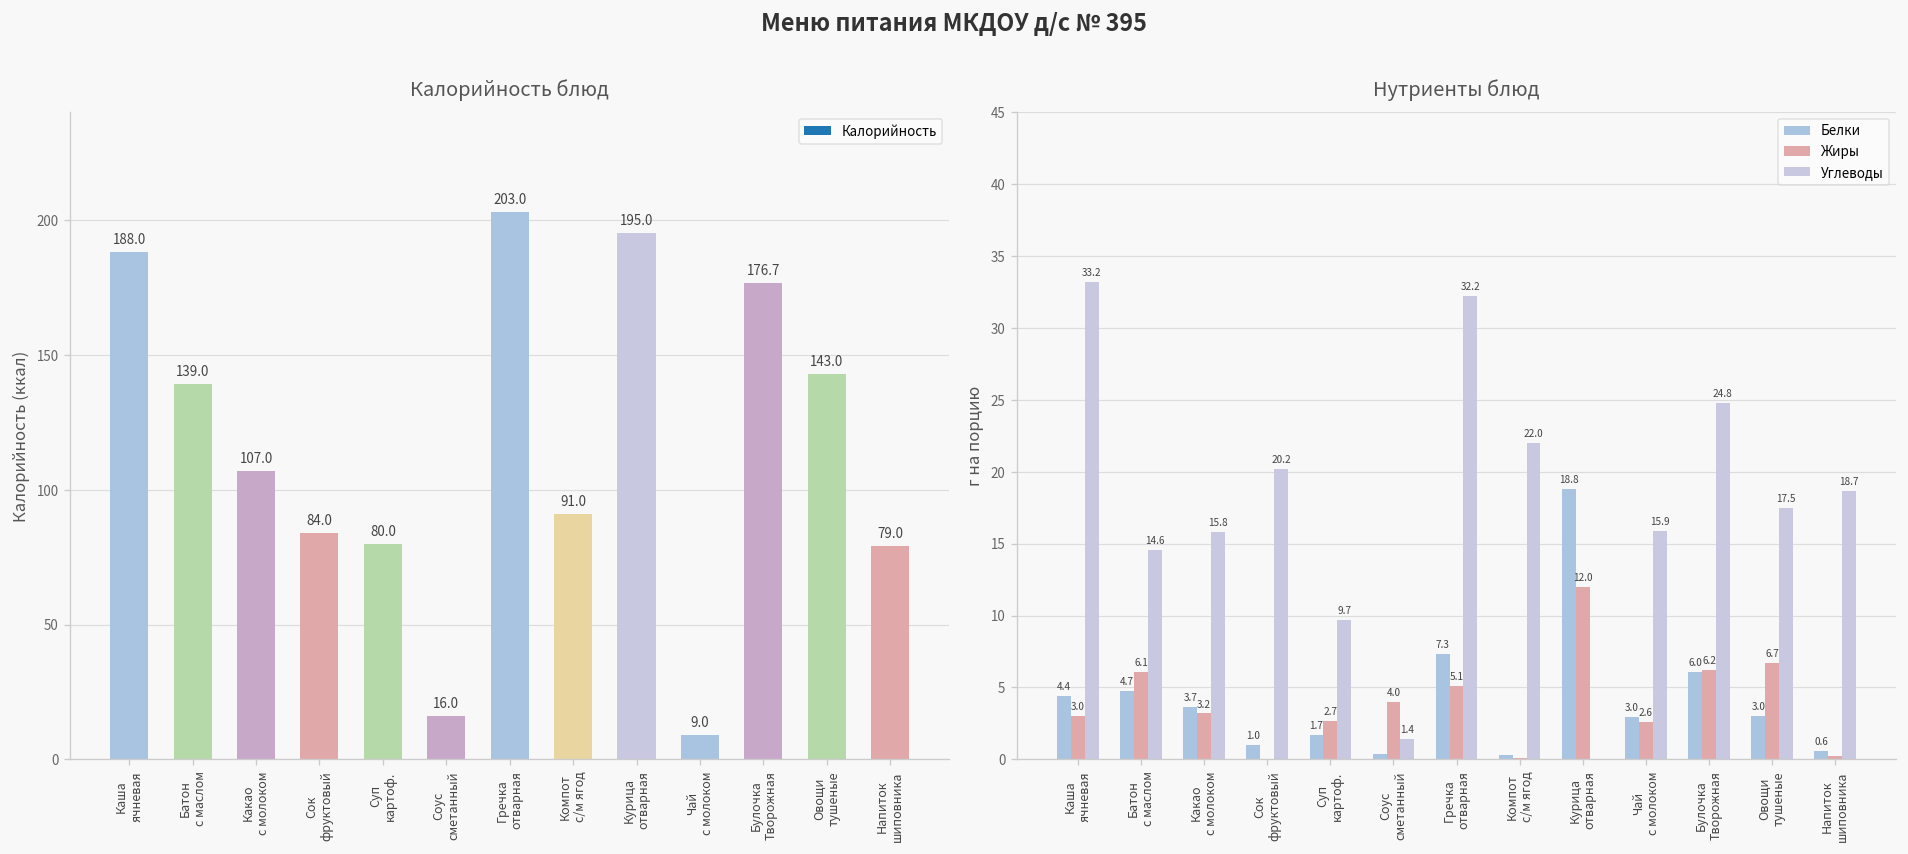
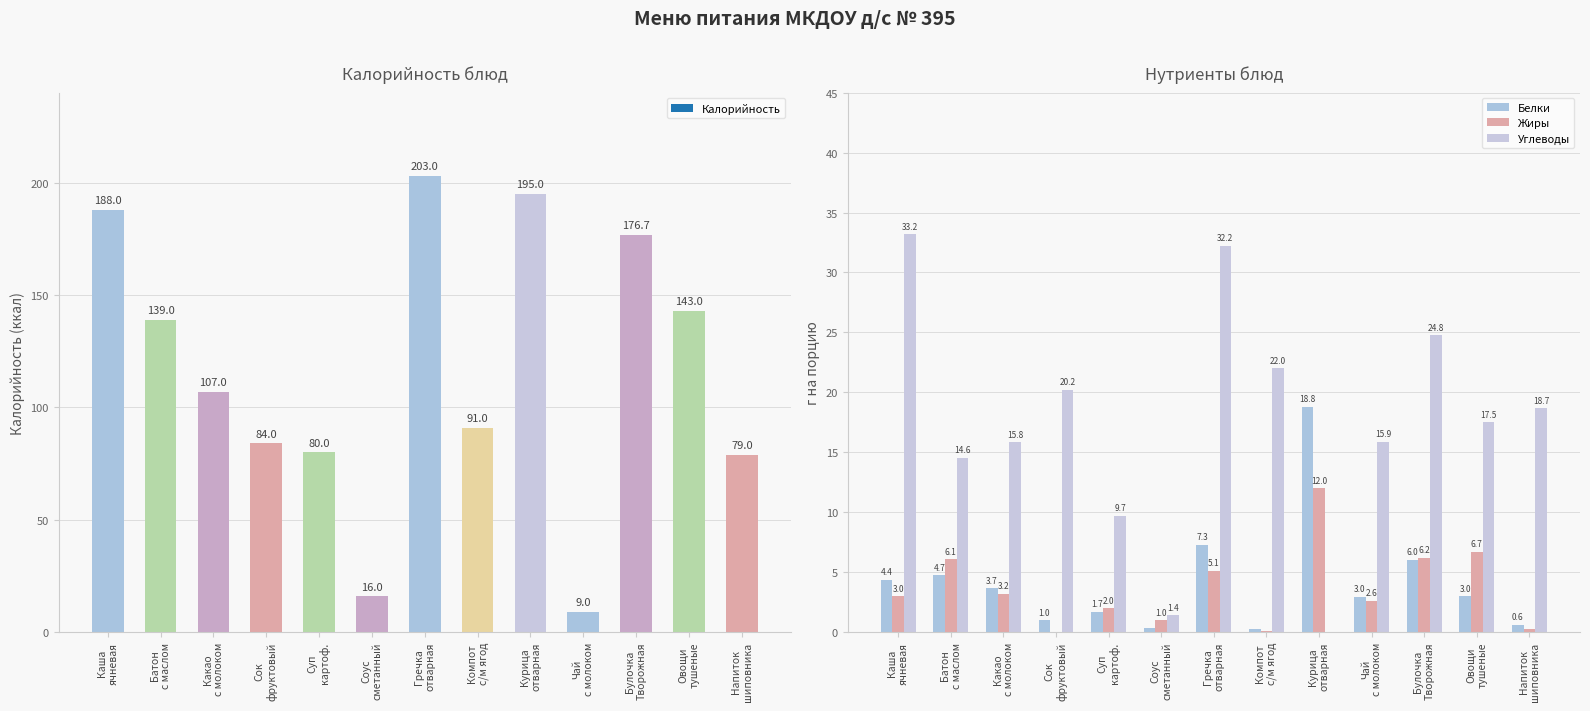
Нутриенты блюд, Жиры, Суп картоф.: 2.7 -> 2.0
Нутриенты блюд, Жиры, Соус сметанный: 4.0 -> 1.0
